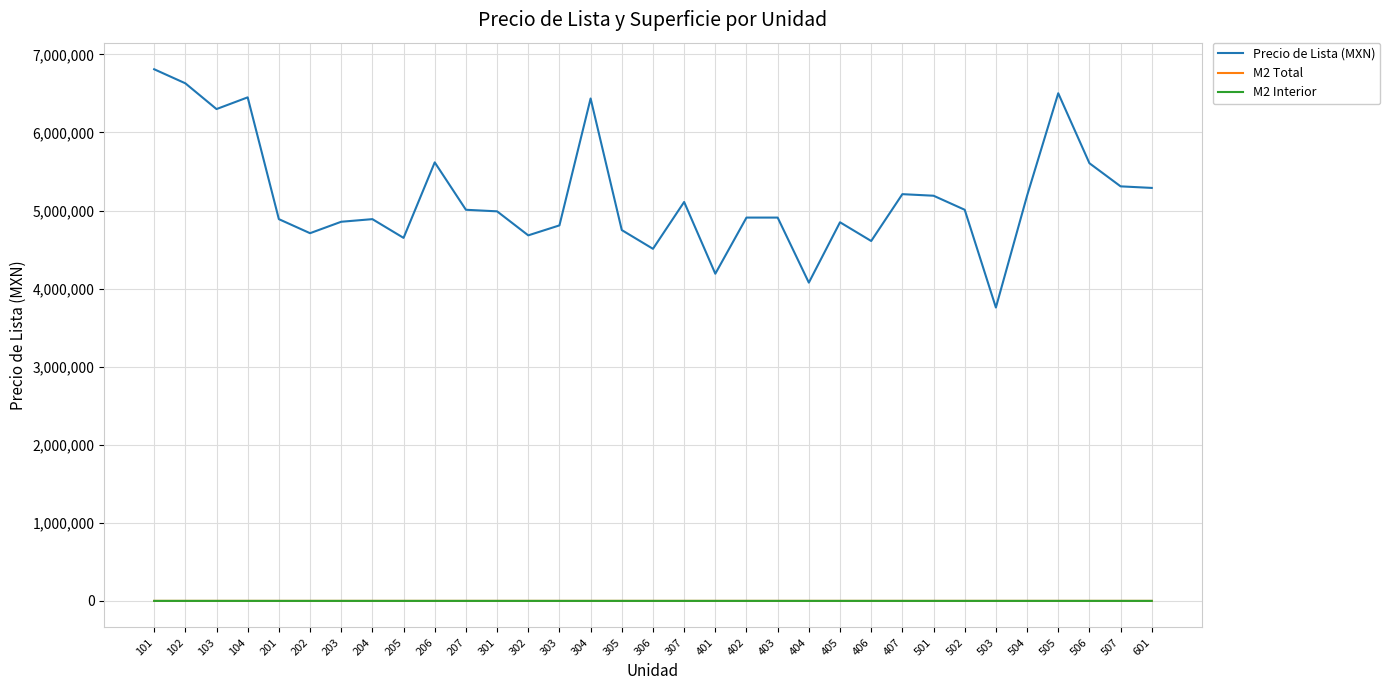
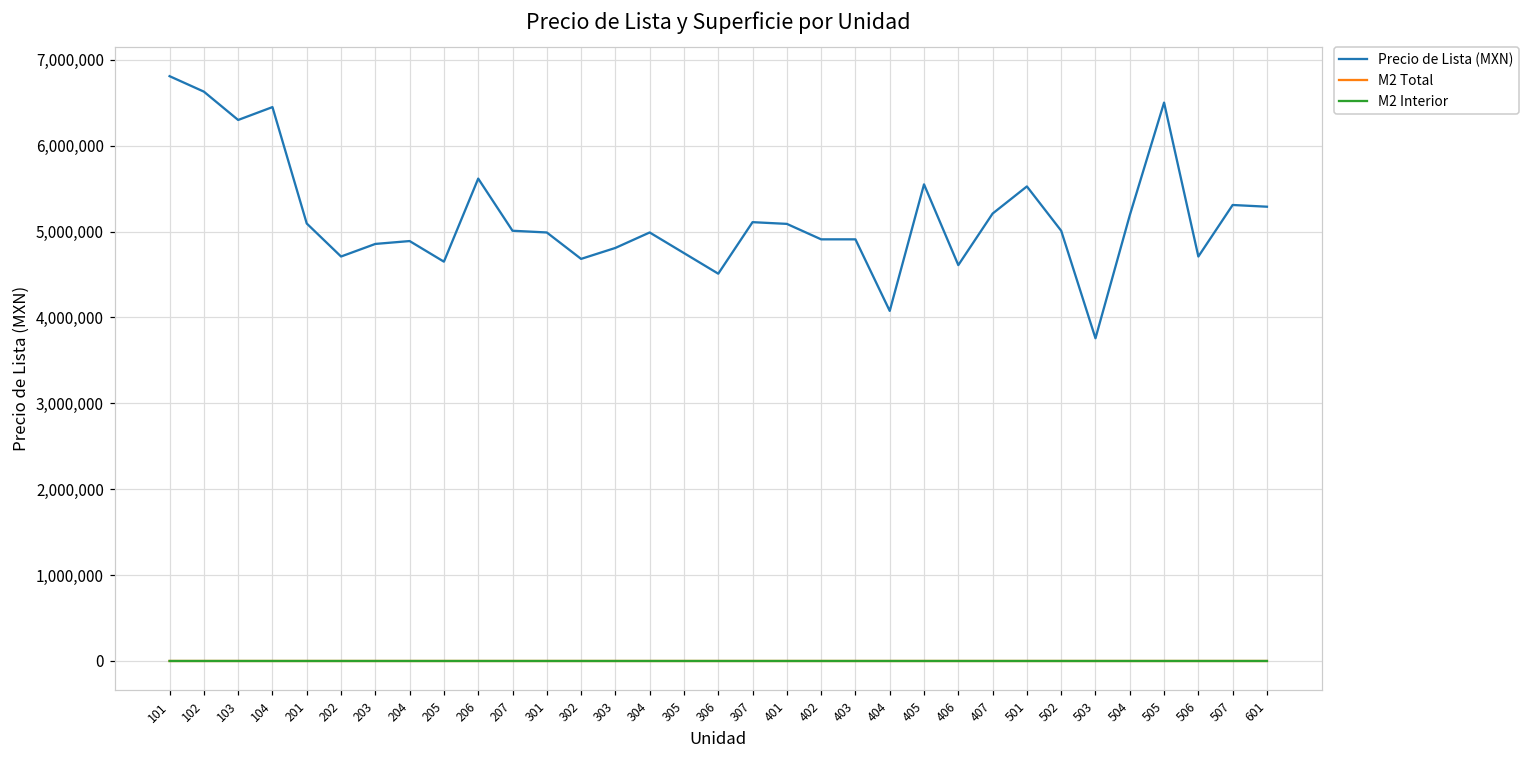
Precio de Lista (MXN), 201: 4,900,000 -> 5,100,000
Precio de Lista (MXN), 304: 6,400,000 -> 5,000,000
Precio de Lista (MXN), 401: 4,200,000 -> 5,100,000
Precio de Lista (MXN), 405: 4,900,000 -> 5,600,000
Precio de Lista (MXN), 501: 5,200,000 -> 5,500,000
Precio de Lista (MXN), 506: 5,600,000 -> 4,700,000
